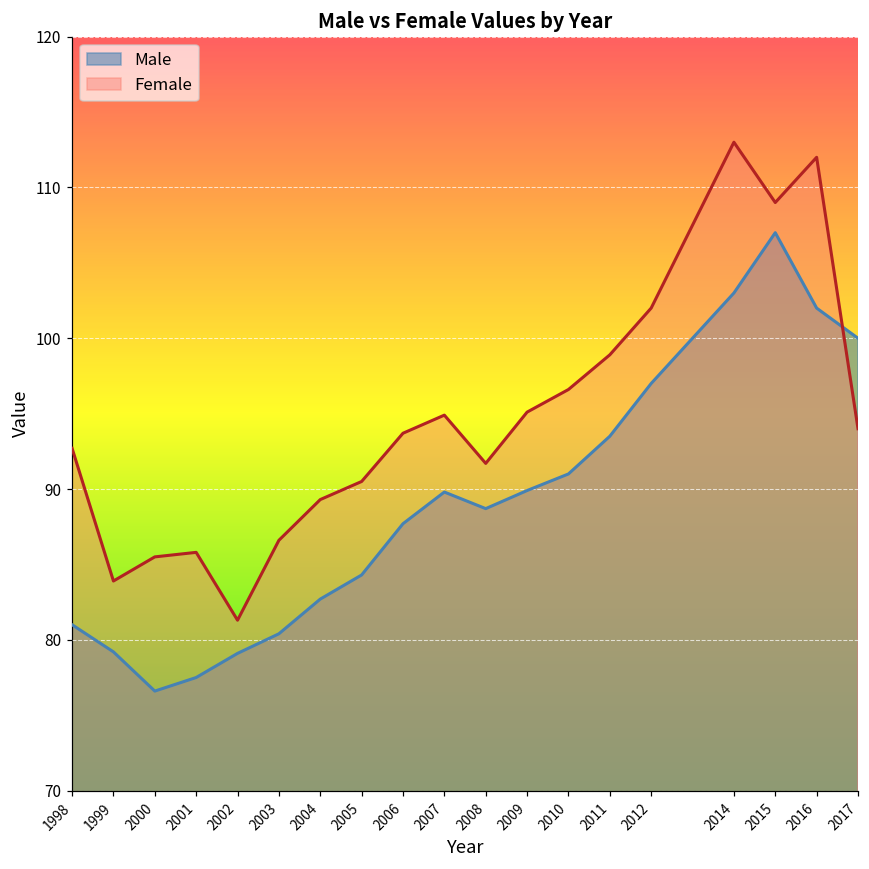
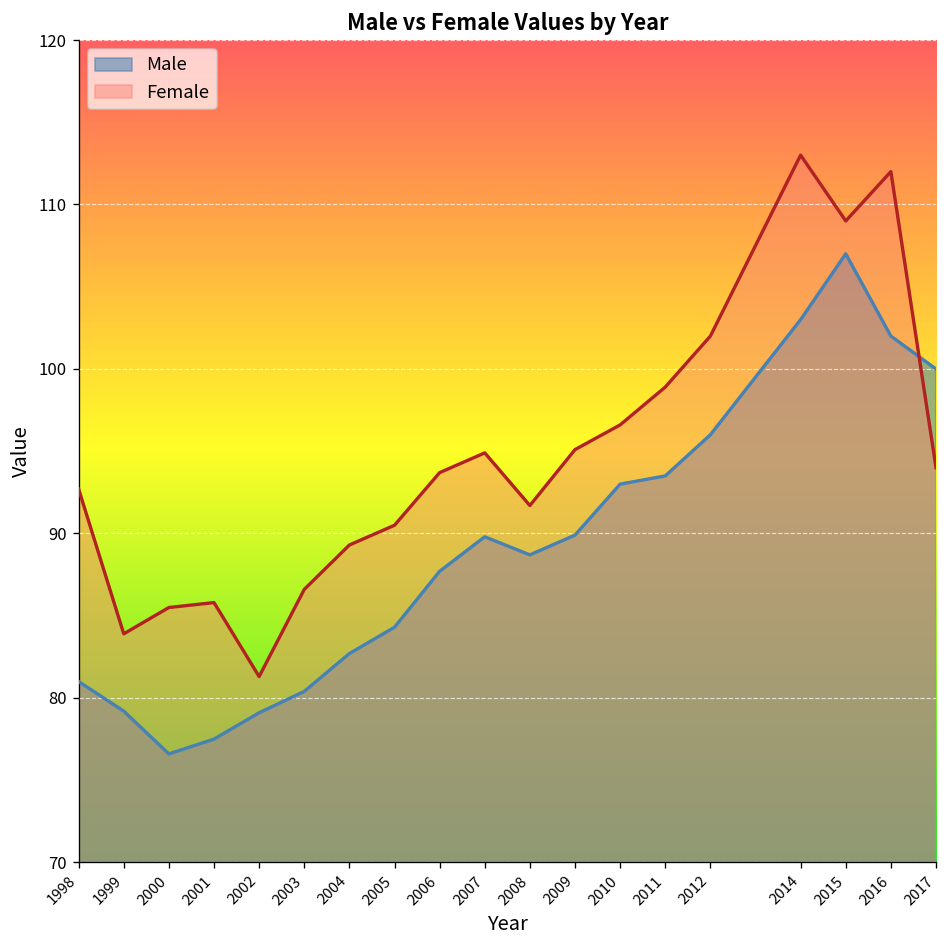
Male, 2010: 91 -> 93
Male, 2012: 97 -> 96
